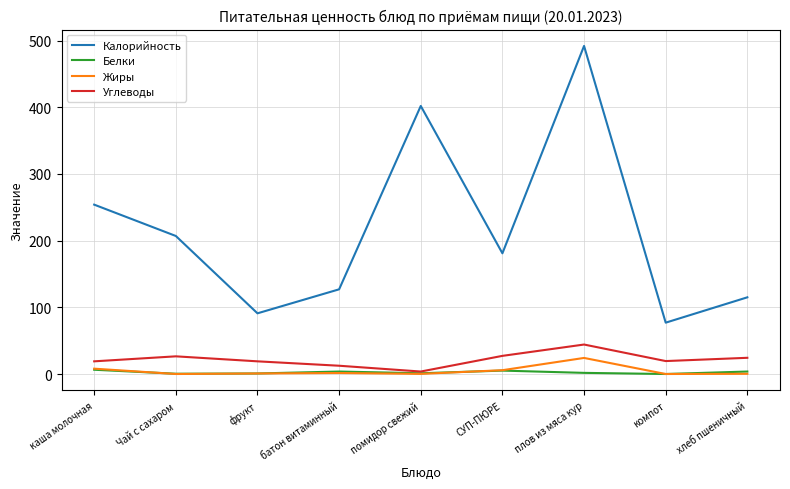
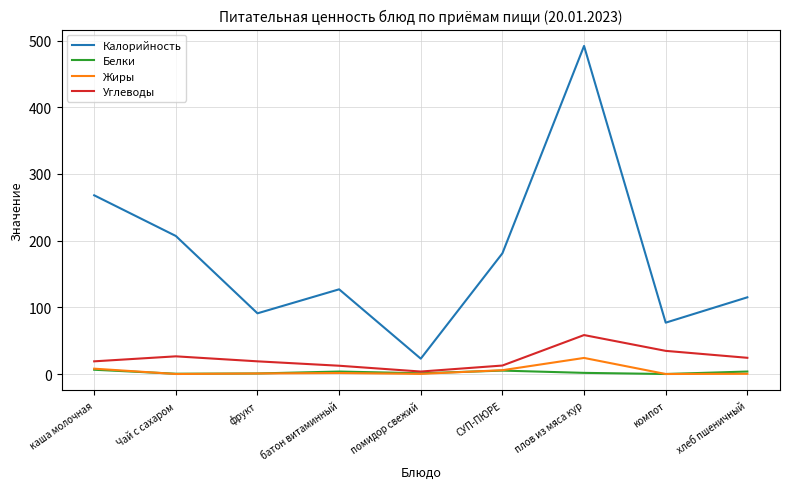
Калорийность, каша молочная: 250 -> 270
Калорийность, помидор свежий: 400 -> 20
Углеводы, СУП-ПЮРЕ: 30 -> 10
Углеводы, плов из мяса кур: 40 -> 60
Углеводы, компот: 20 -> 30
